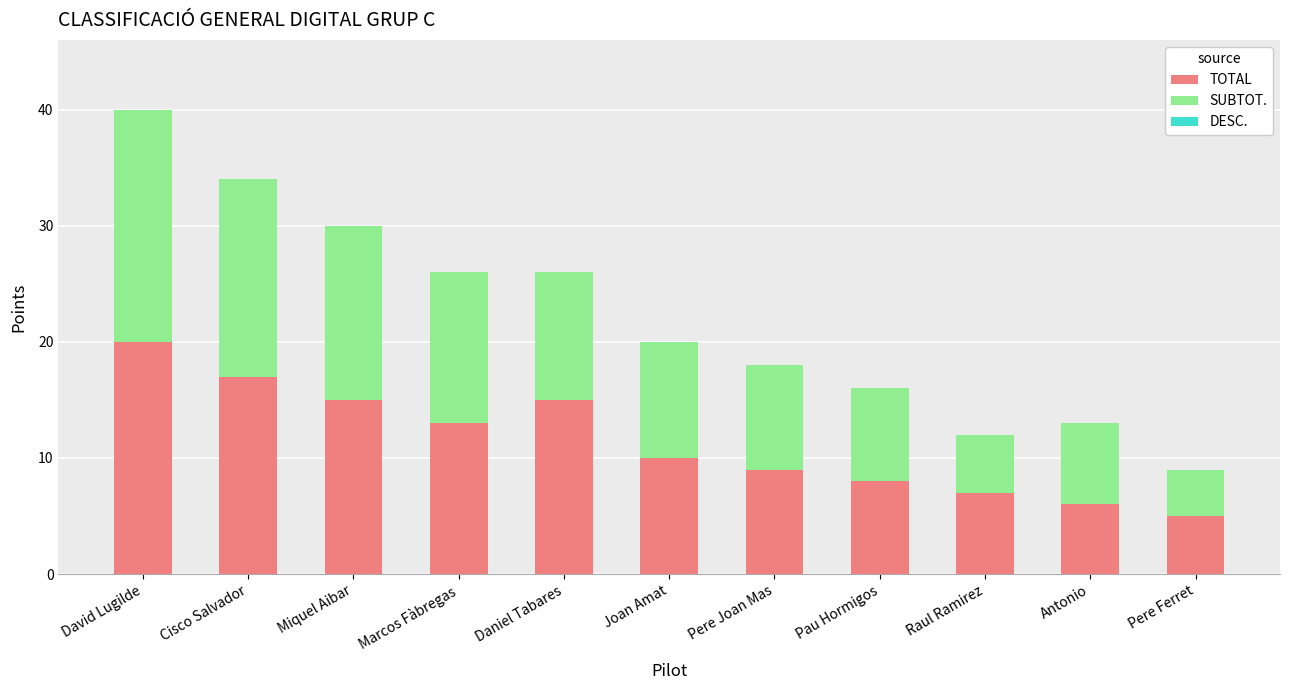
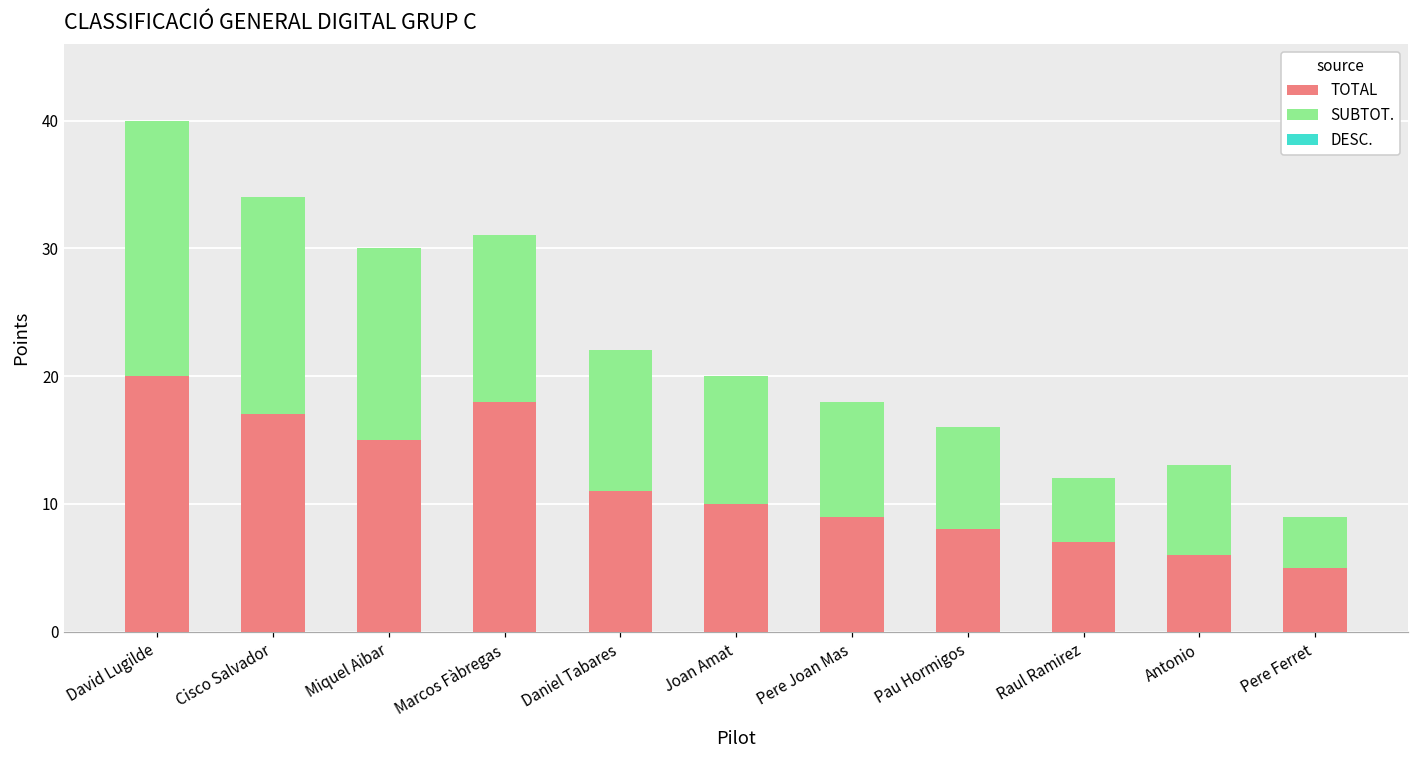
TOTAL, Marcos Fàbregas: 13 -> 18
TOTAL, Daniel Tabares: 15 -> 11
